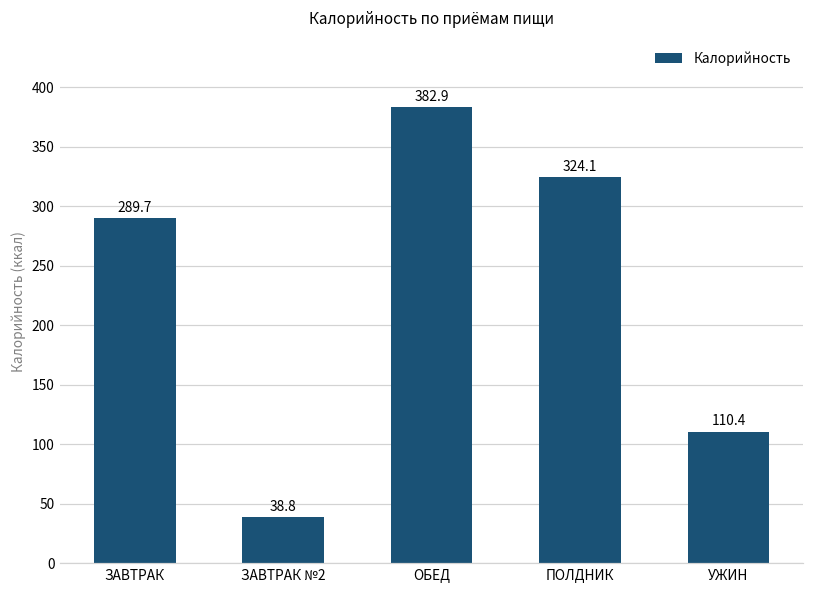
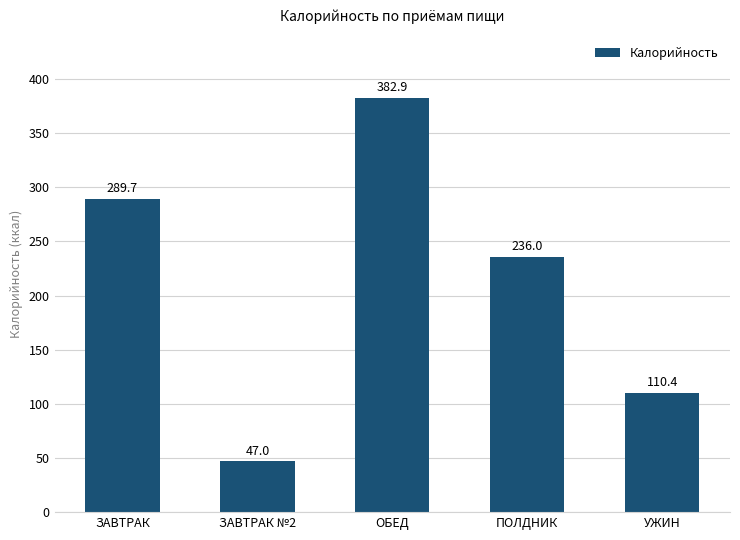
ЗАВТРАК №2: 38.8 -> 47.0
ПОЛДНИК: 324.1 -> 236.0
